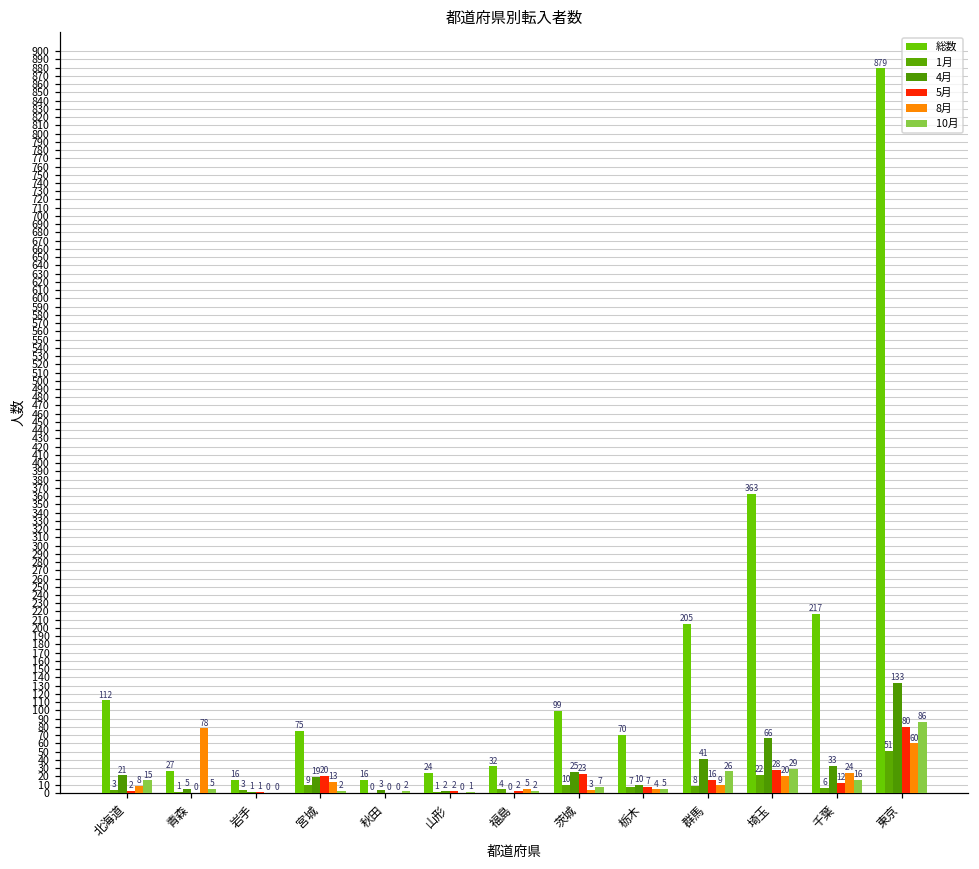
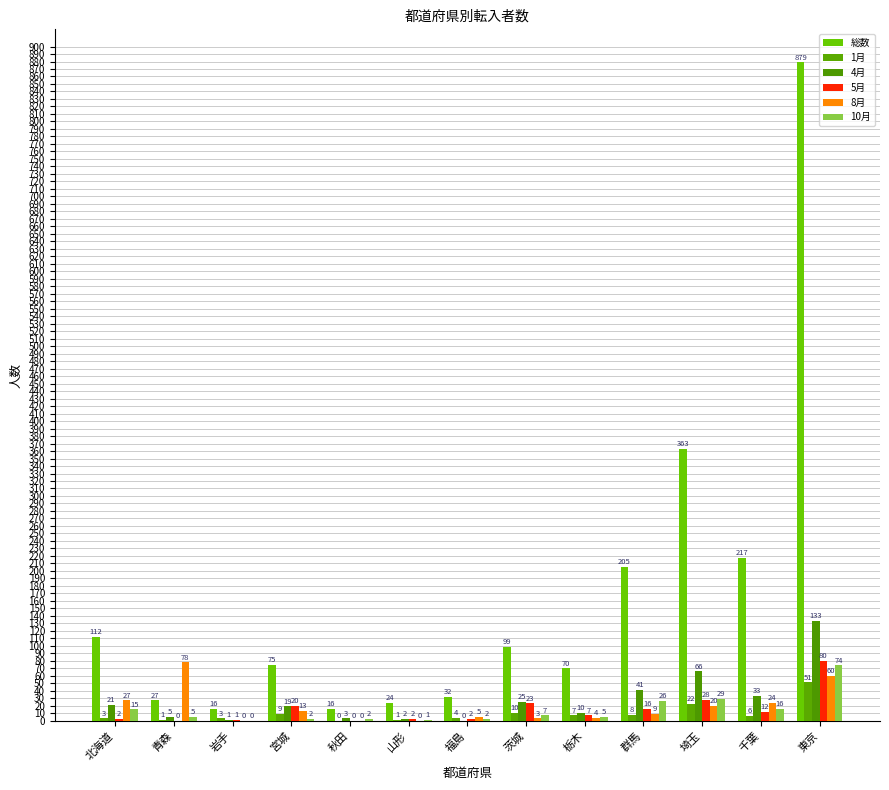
8月, 北海道: 8 -> 27
10月, 東京: 86 -> 74
